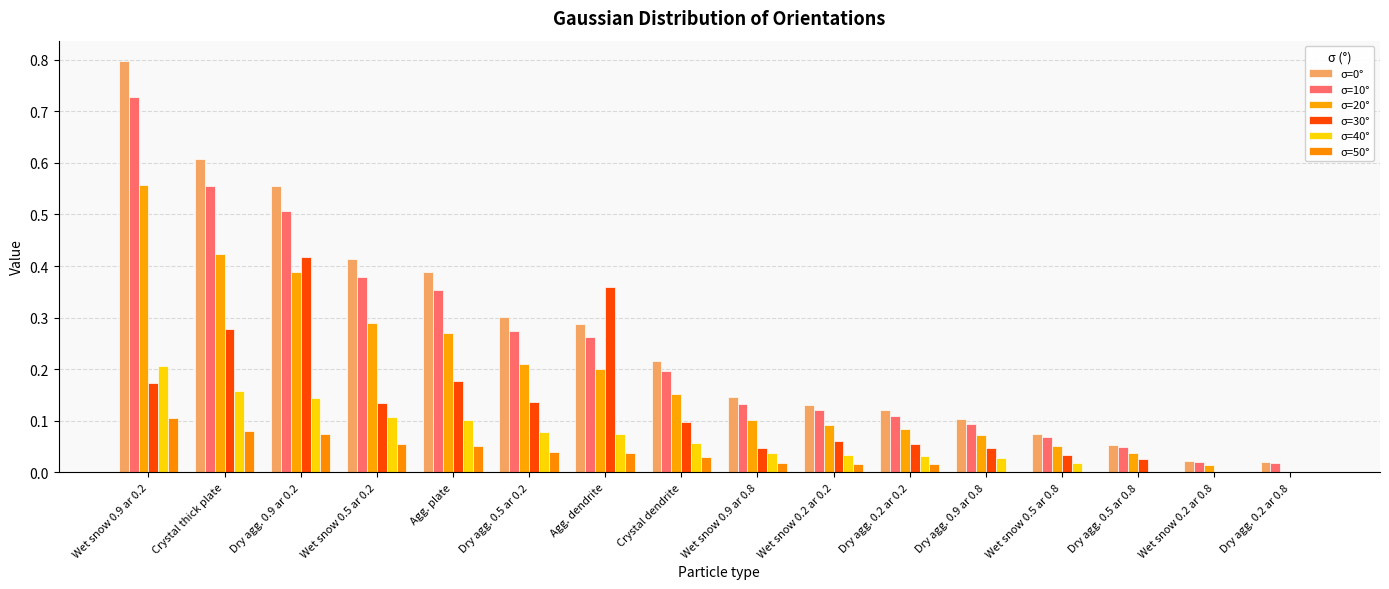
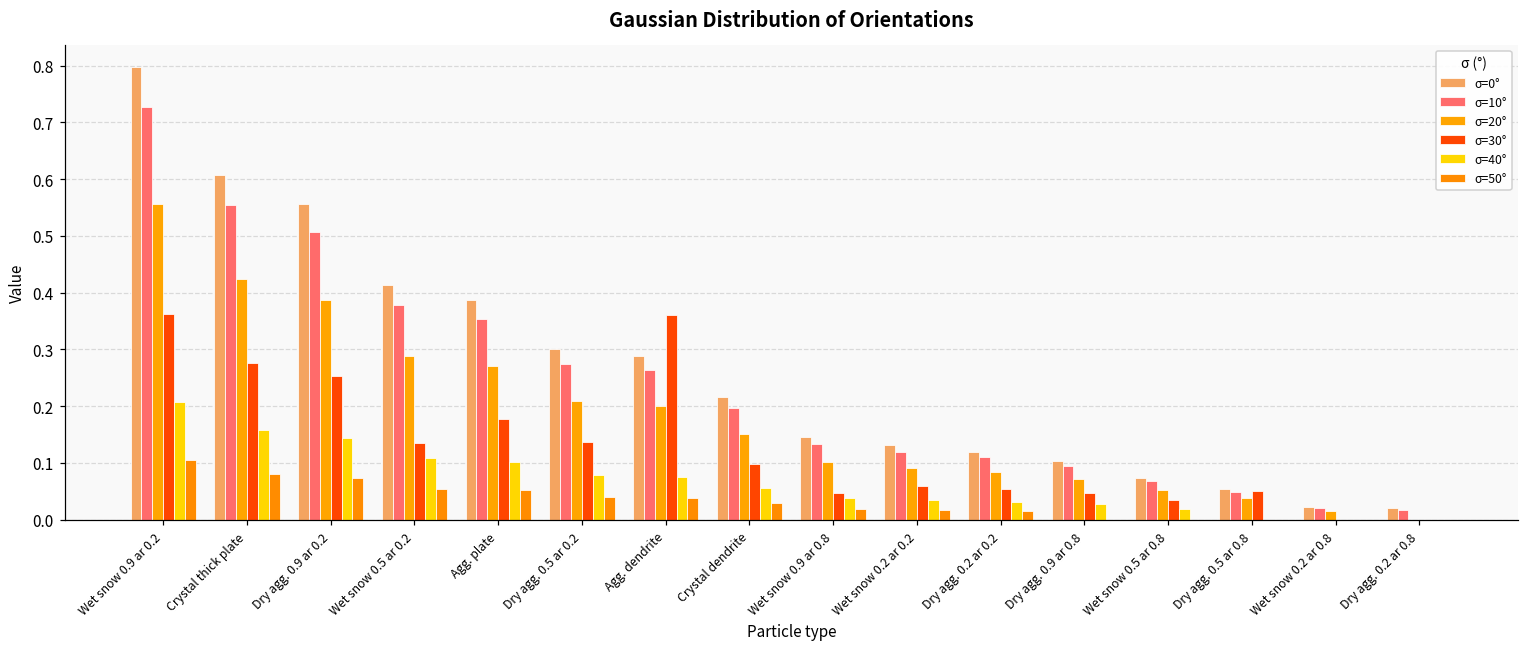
σ=30°, Wet snow 0.9 ar 0.2: 0.17 -> 0.36
σ=30°, Dry agg. 0.9 ar 0.2: 0.42 -> 0.25
σ=30°, Dry agg. 0.5 ar 0.8: 0.03 -> 0.05
